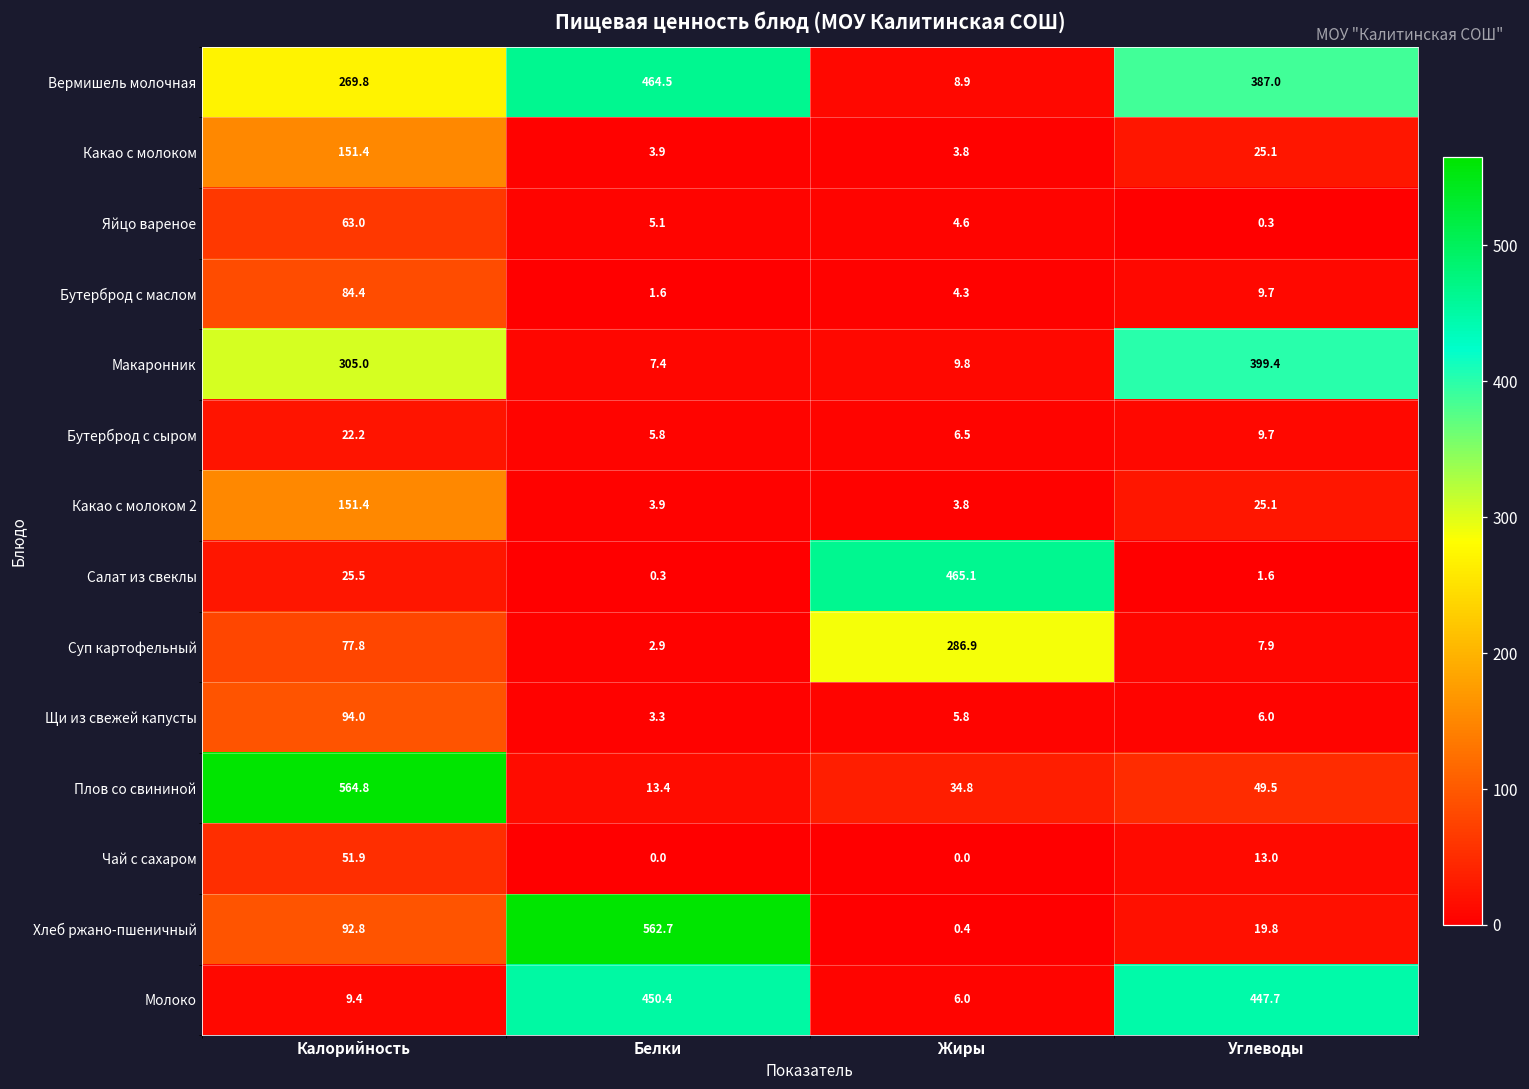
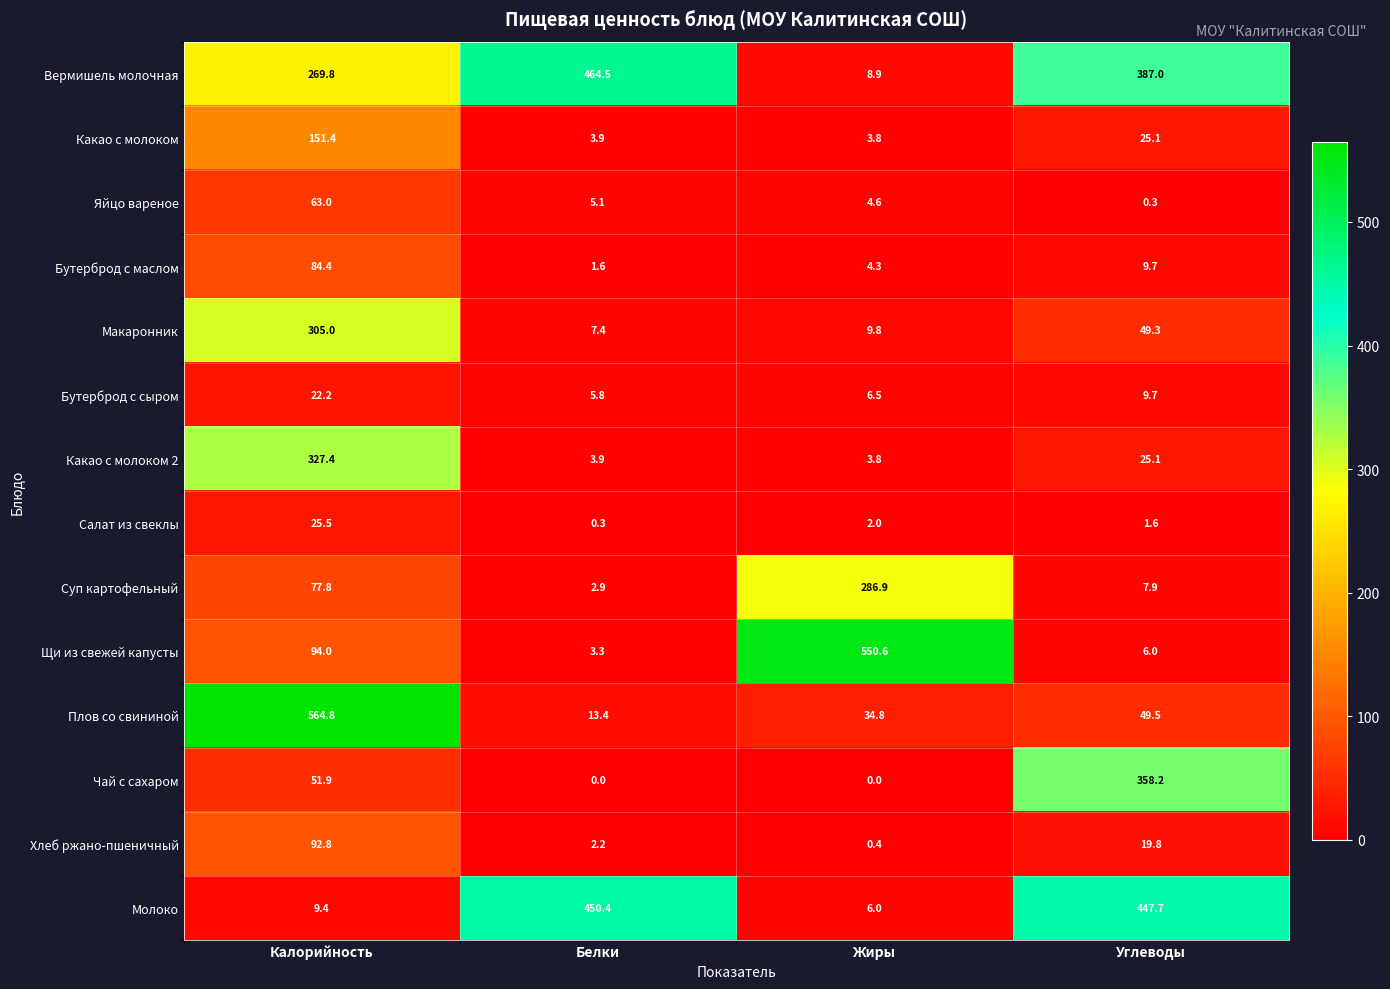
Макаронник, Углеводы: 399.4 -> 49.3
Какао с молоком 2, Калорийность: 151.4 -> 327.4
Салат из свеклы, Жиры: 465.1 -> 2.0
Щи из свежей капусты, Жиры: 5.8 -> 550.6
Чай с сахаром, Углеводы: 13.0 -> 358.2
Хлеб ржано-пшеничный, Белки: 562.7 -> 2.2
